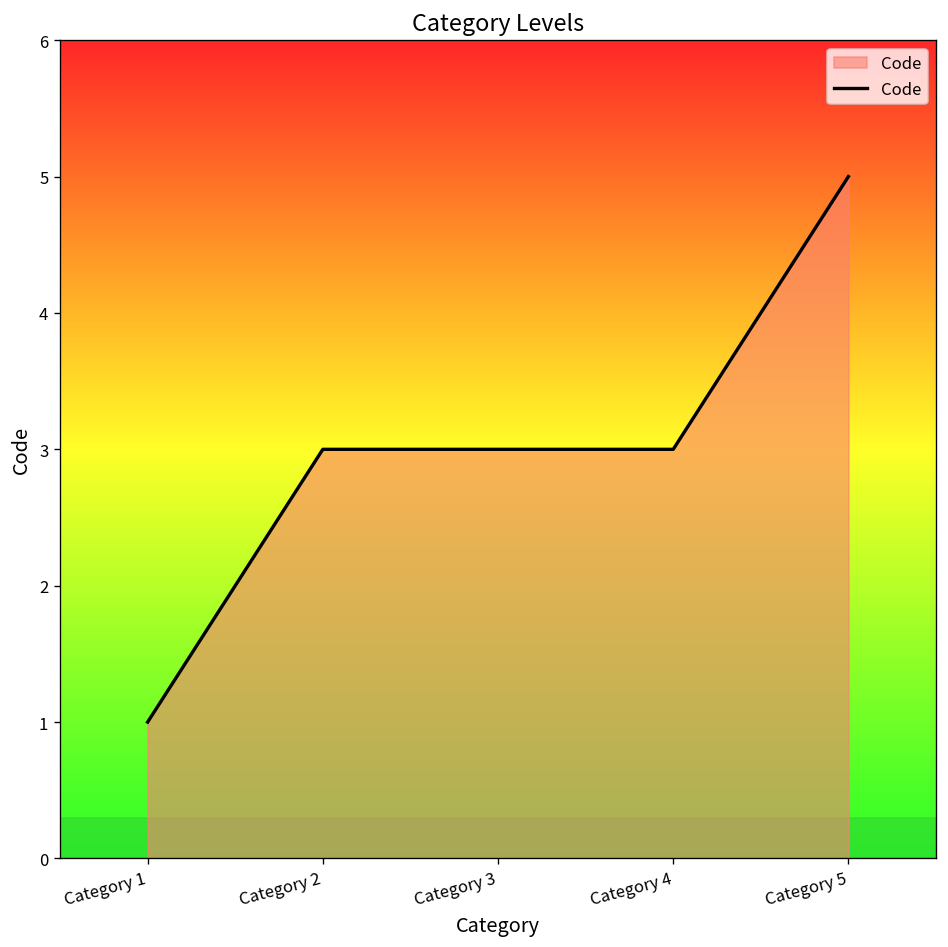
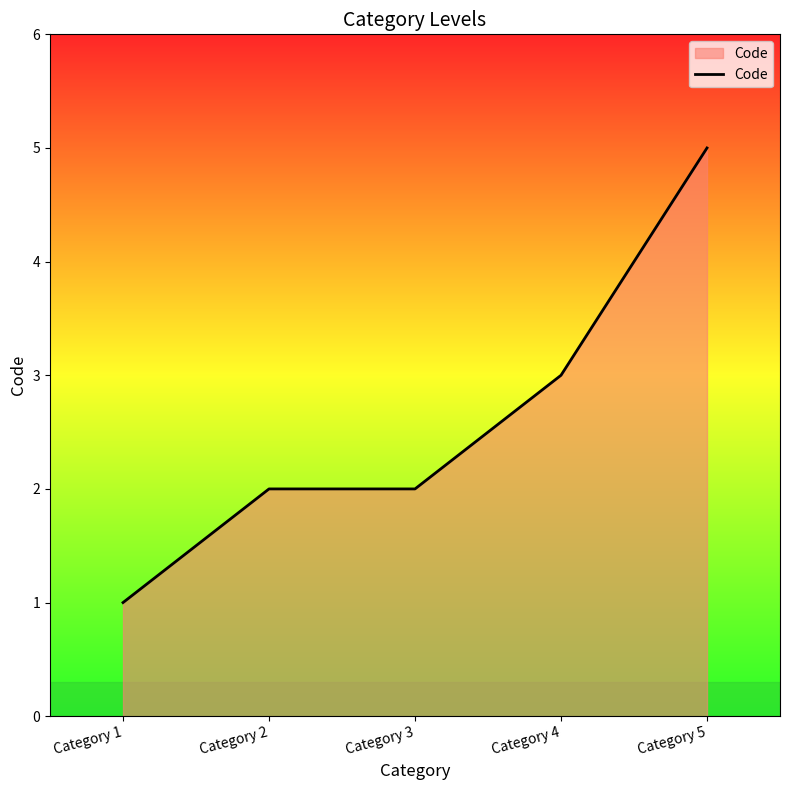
Category 2: 3 -> 2
Category 3: 3 -> 2
